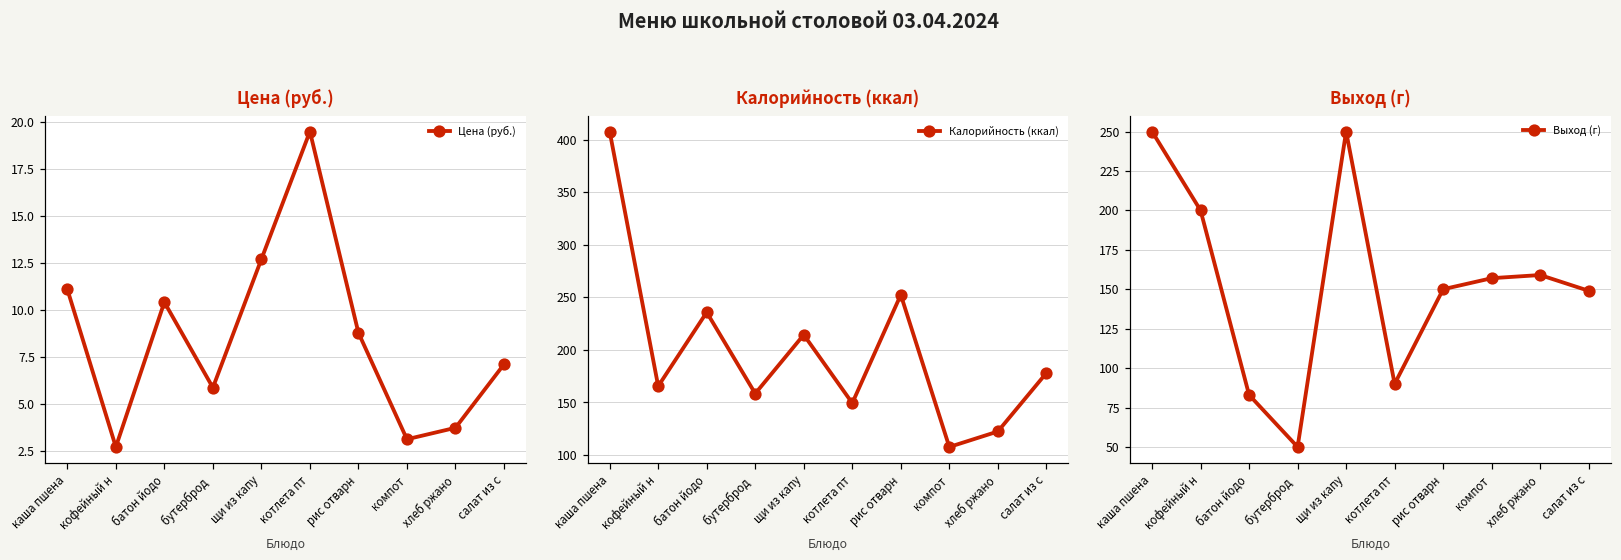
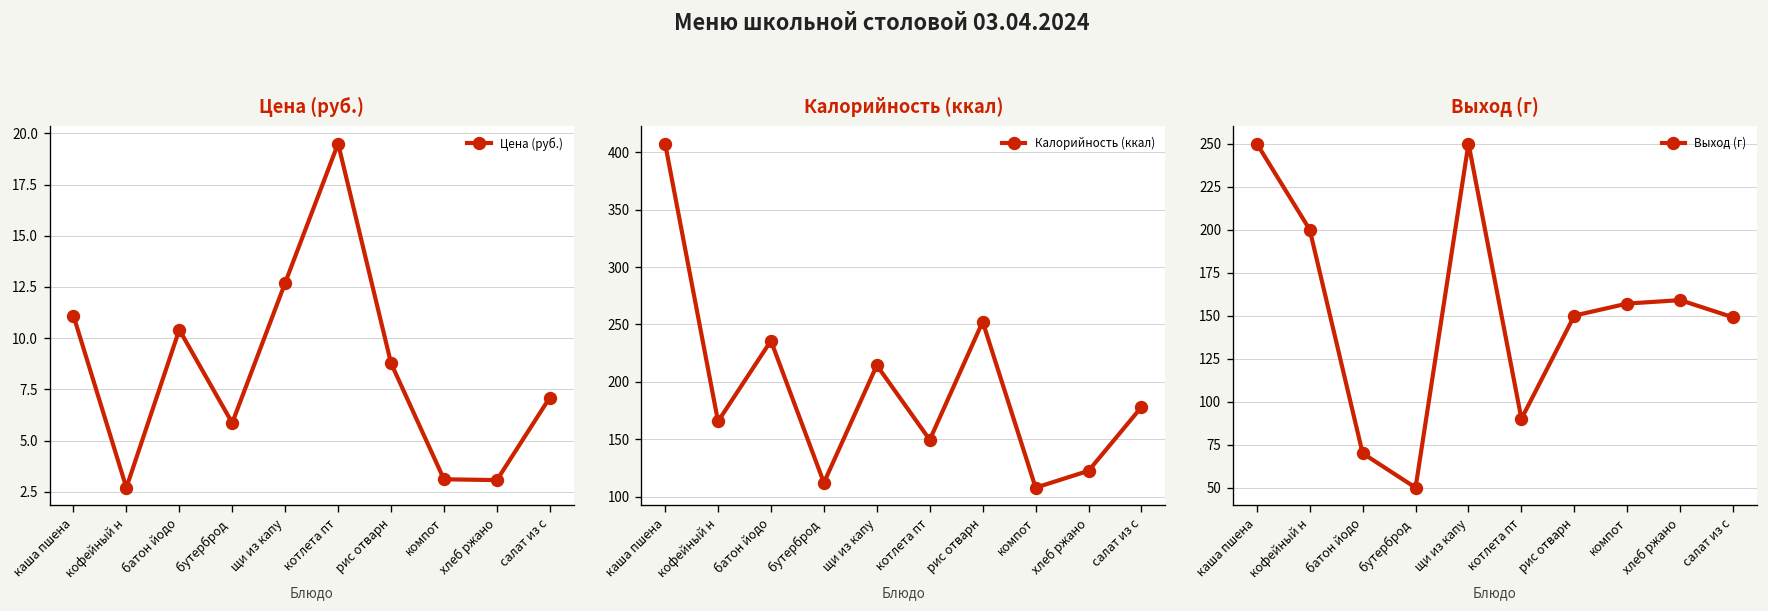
Цена (руб.), хлеб ржано: 3.7 -> 3.1
Калорийность (ккал), бутерброд: 160 -> 110
Выход (г), батон йодо: 83 -> 70
